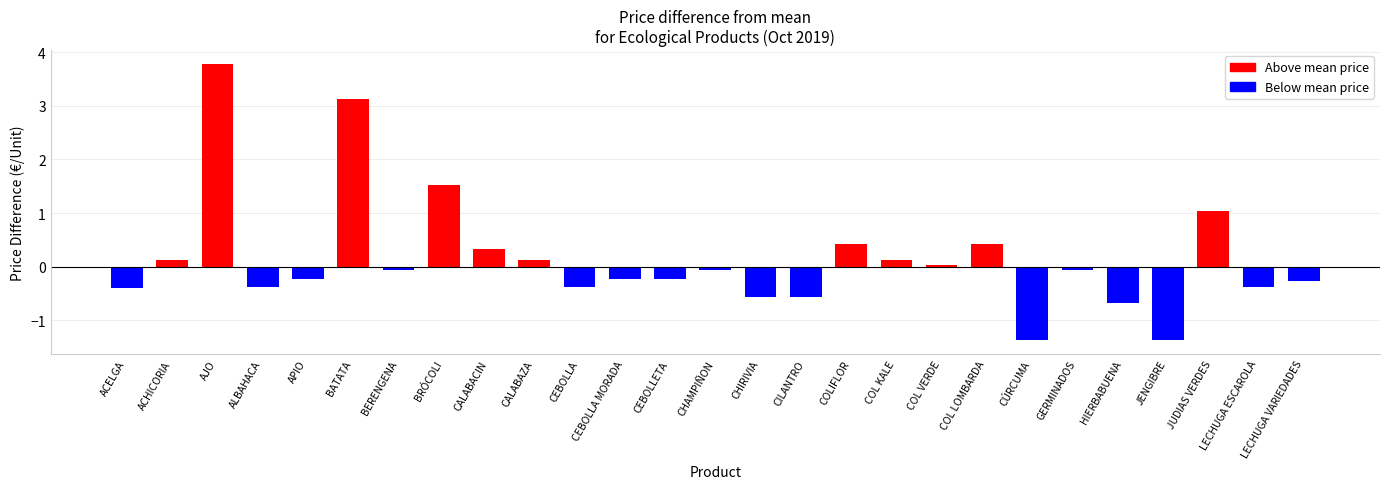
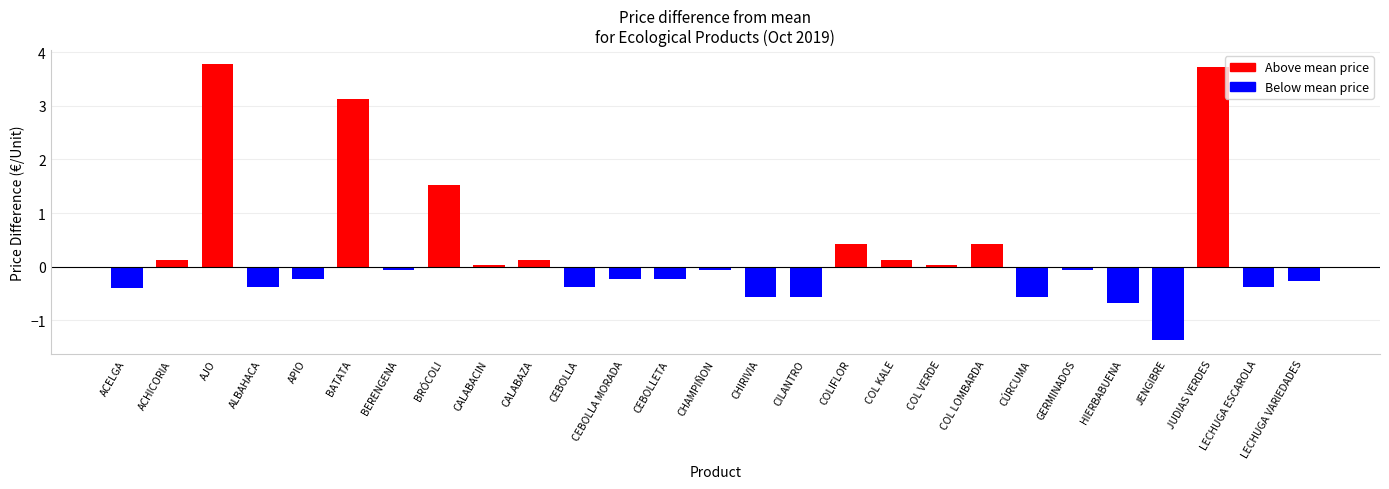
CALABACIN: 0.3 -> 0.0
CÚRCUMA: -1.4 -> -0.6
JUDIAS VERDES: 1.0 -> 3.7
